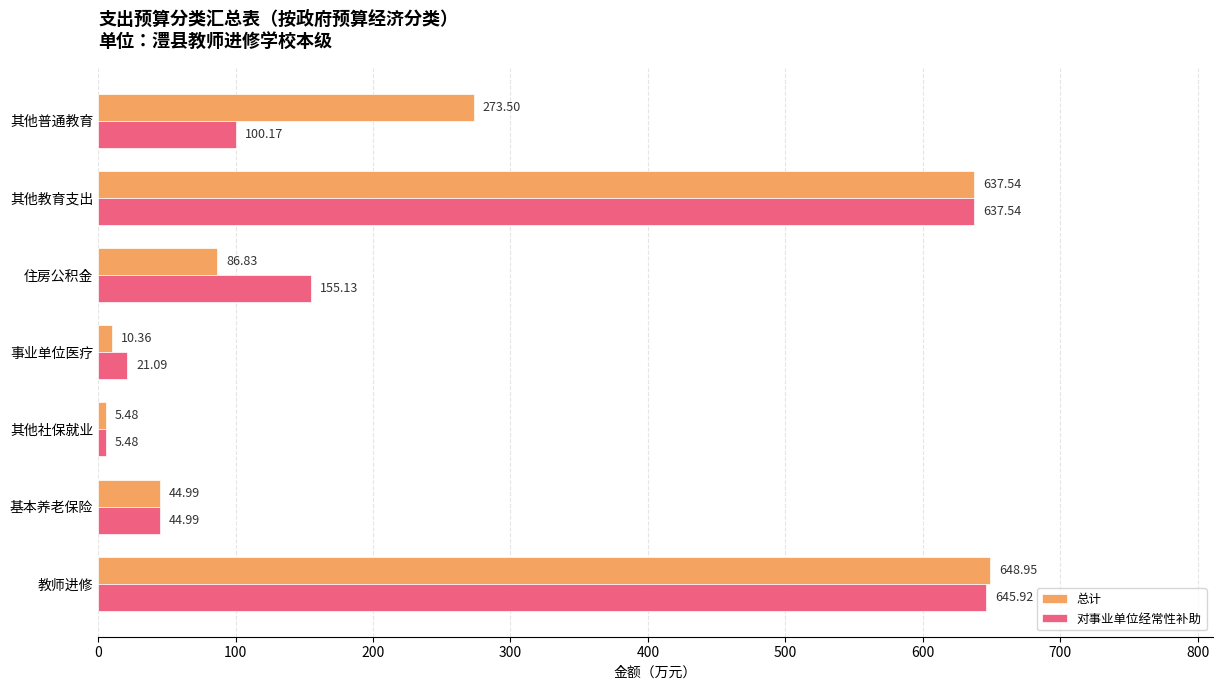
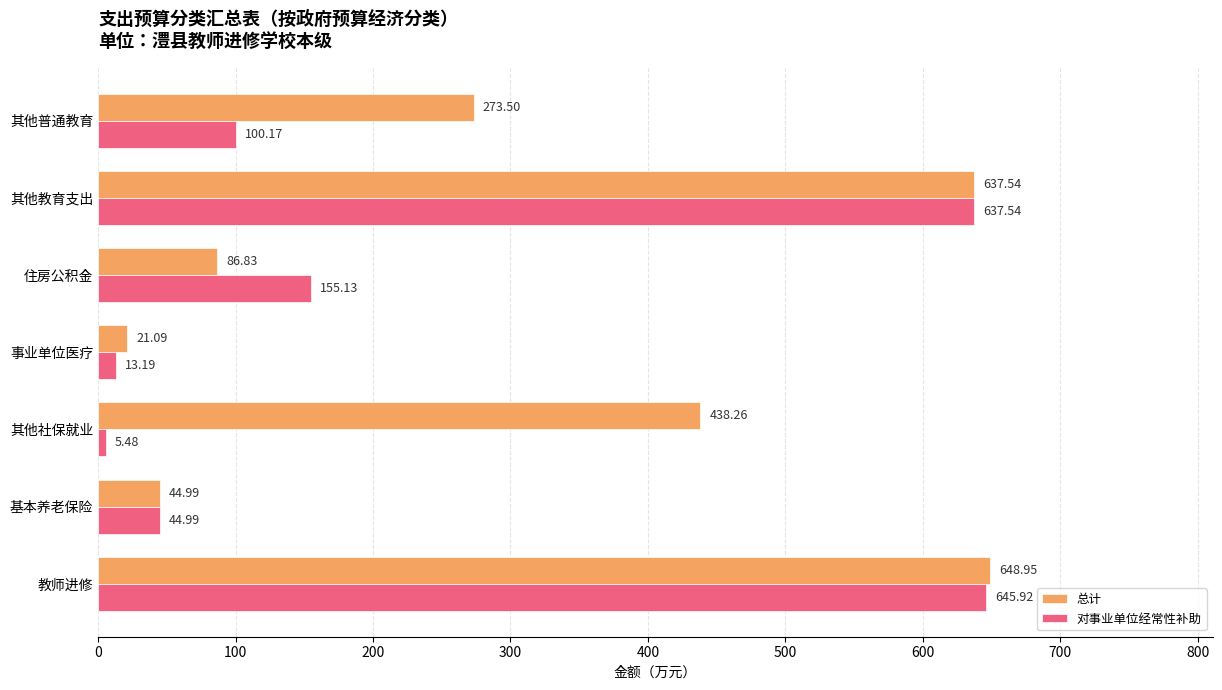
总计, 事业单位医疗: 10.36 -> 21.09
对事业单位经常性补助, 事业单位医疗: 21.09 -> 13.19
总计, 其他社保就业: 5.48 -> 438.26
